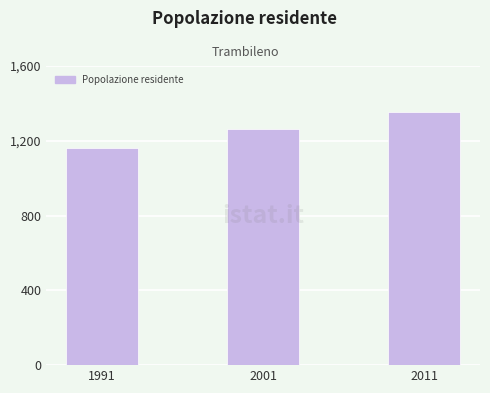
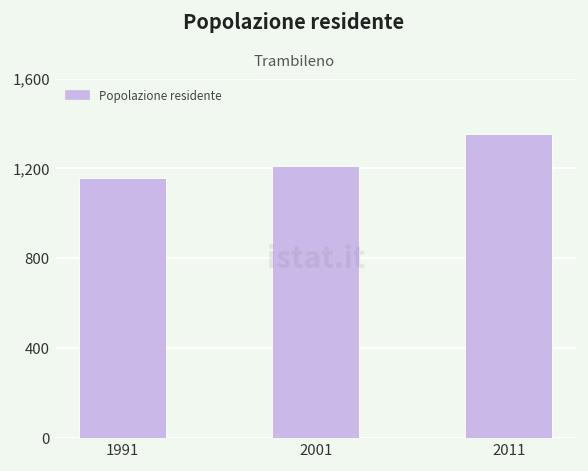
2001: 1,260 -> 1,210
